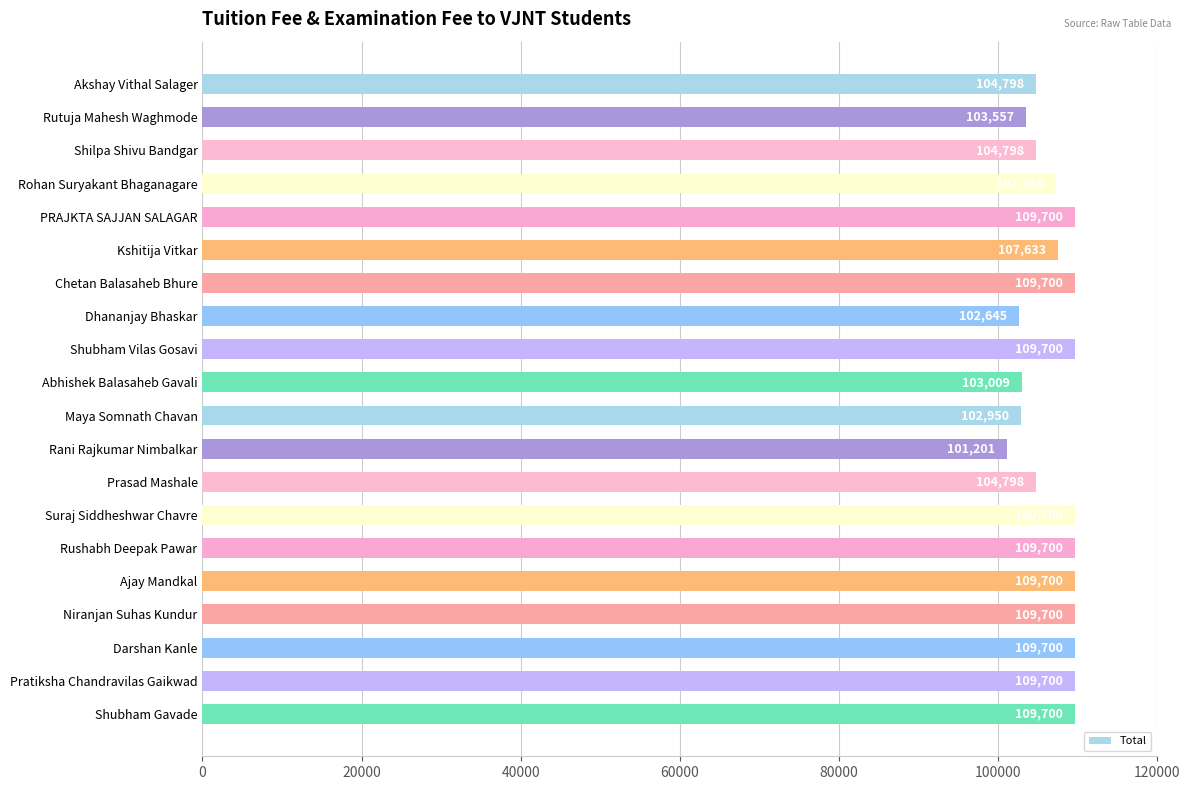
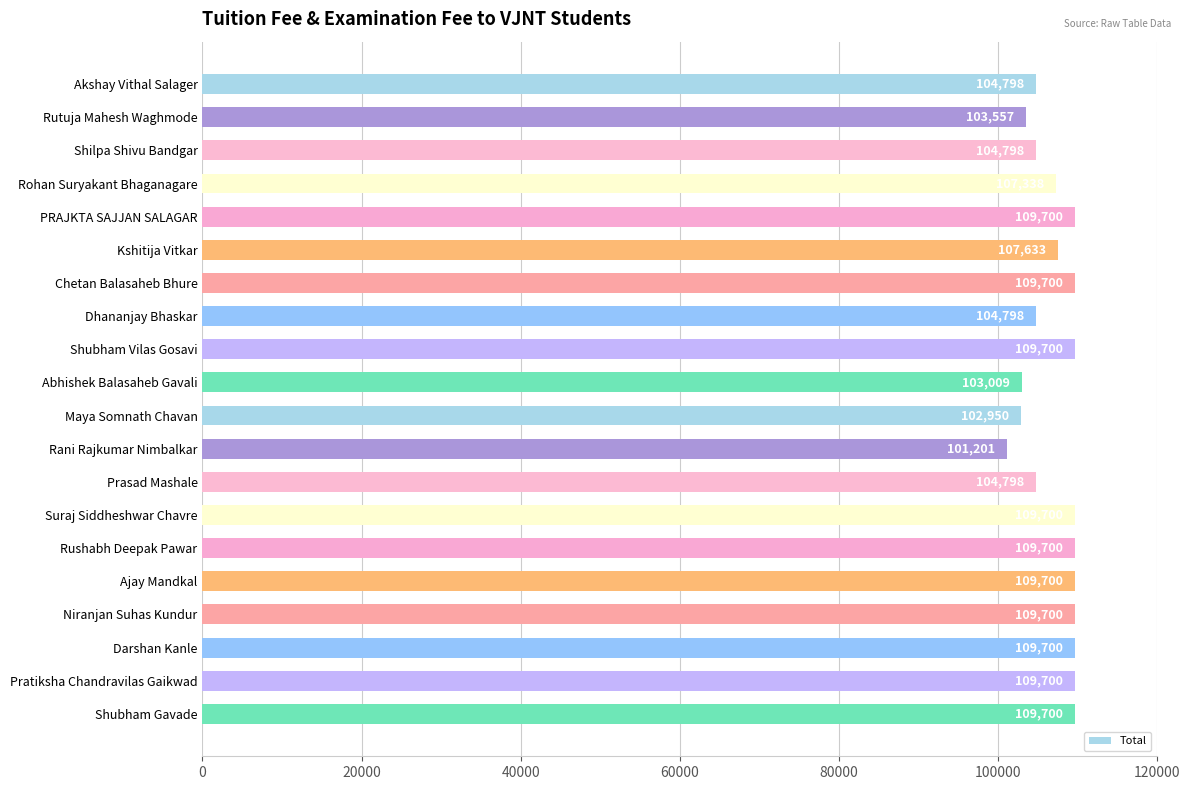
Dhananjay Bhaskar: 102,645 -> 104,798
